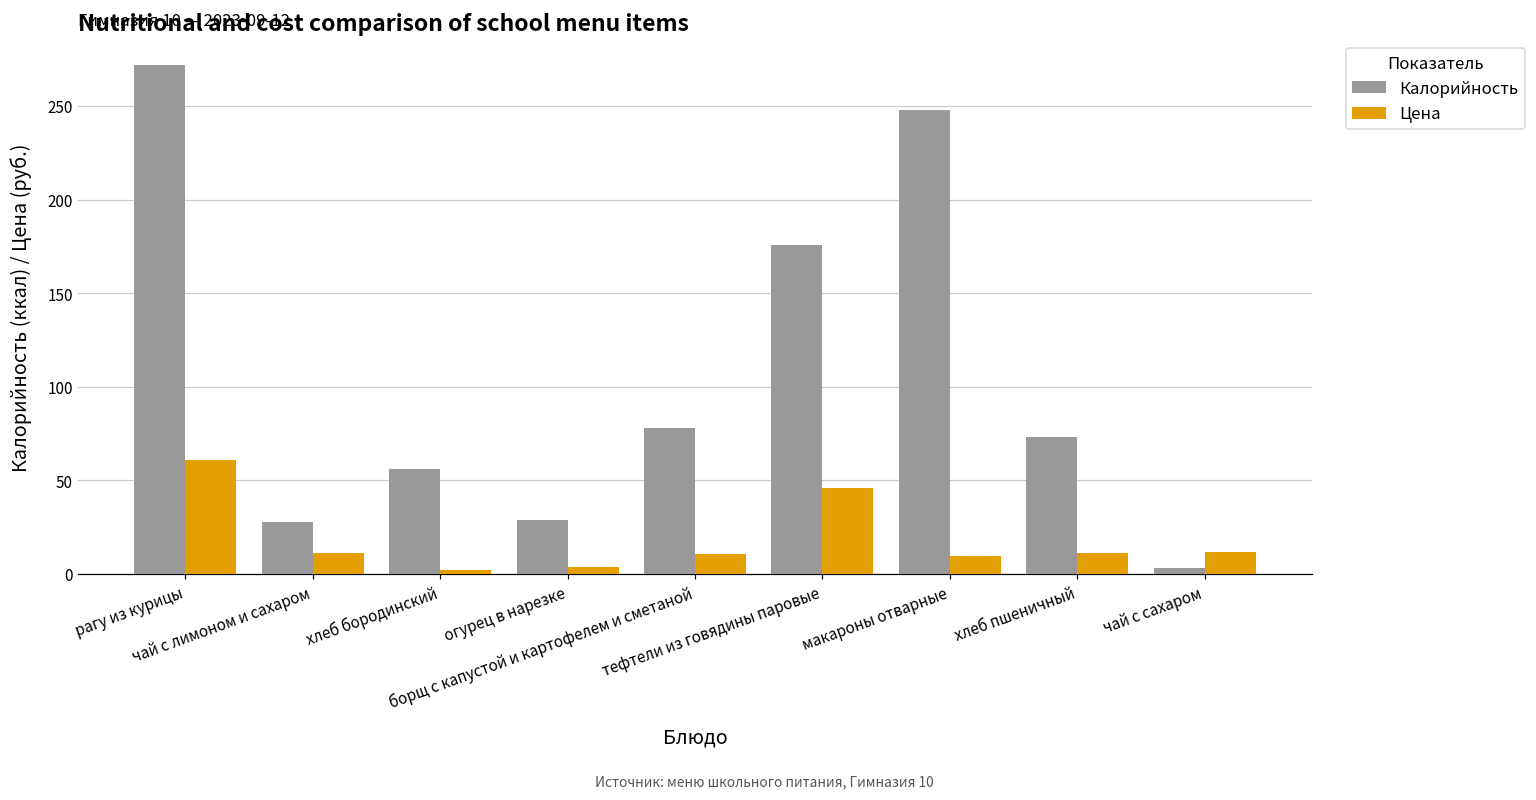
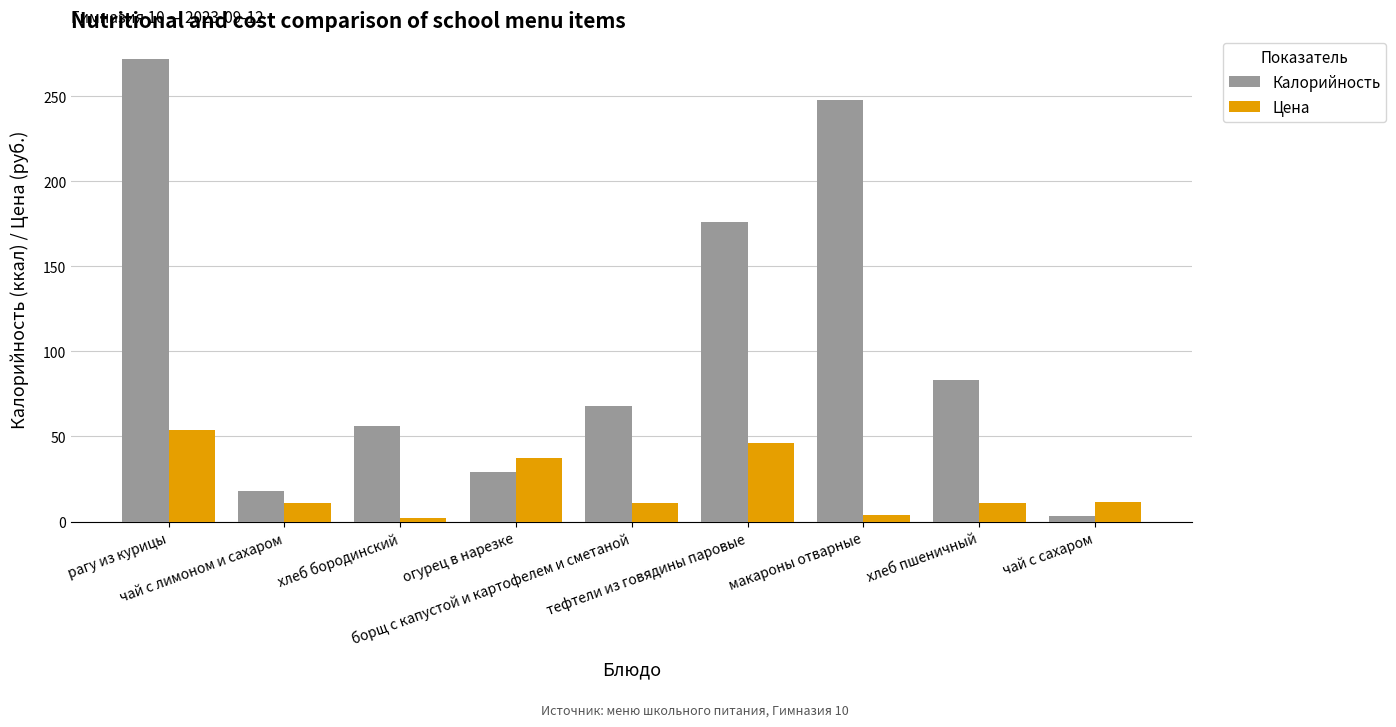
Цена, рагу из курицы: 61 -> 54
Калорийность, чай с лимоном и сахаром: 28 -> 18
Цена, огурец в нарезке: 4 -> 37
Калорийность, борщ с капустой и картофелем и сметаной: 78 -> 68
Цена, макароны отварные: 10 -> 4
Калорийность, хлеб пшеничный: 73 -> 83
